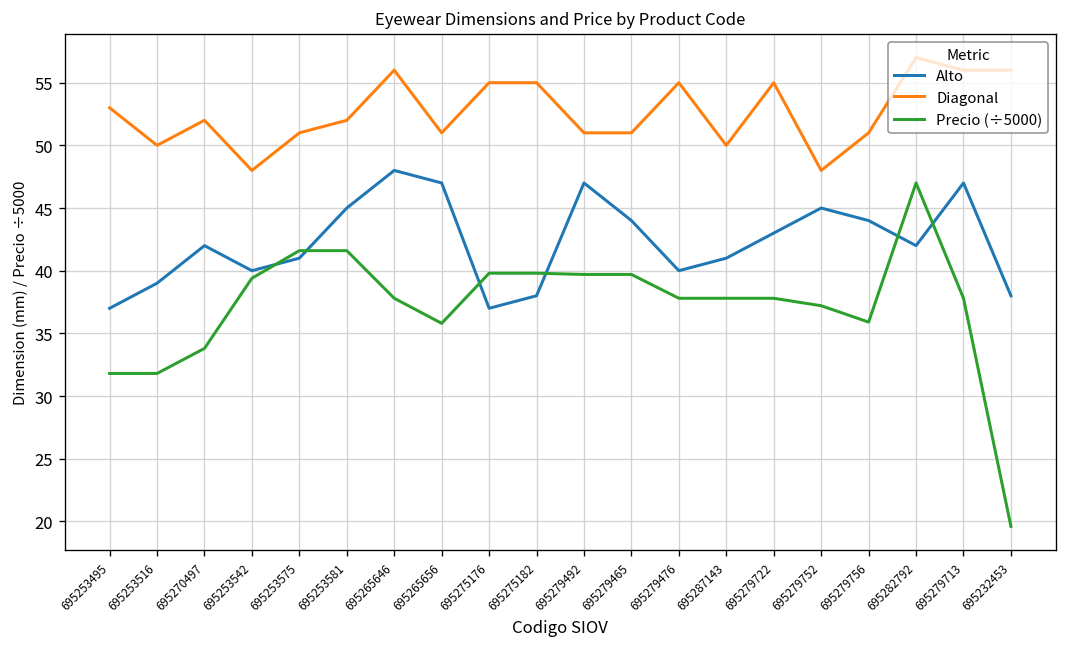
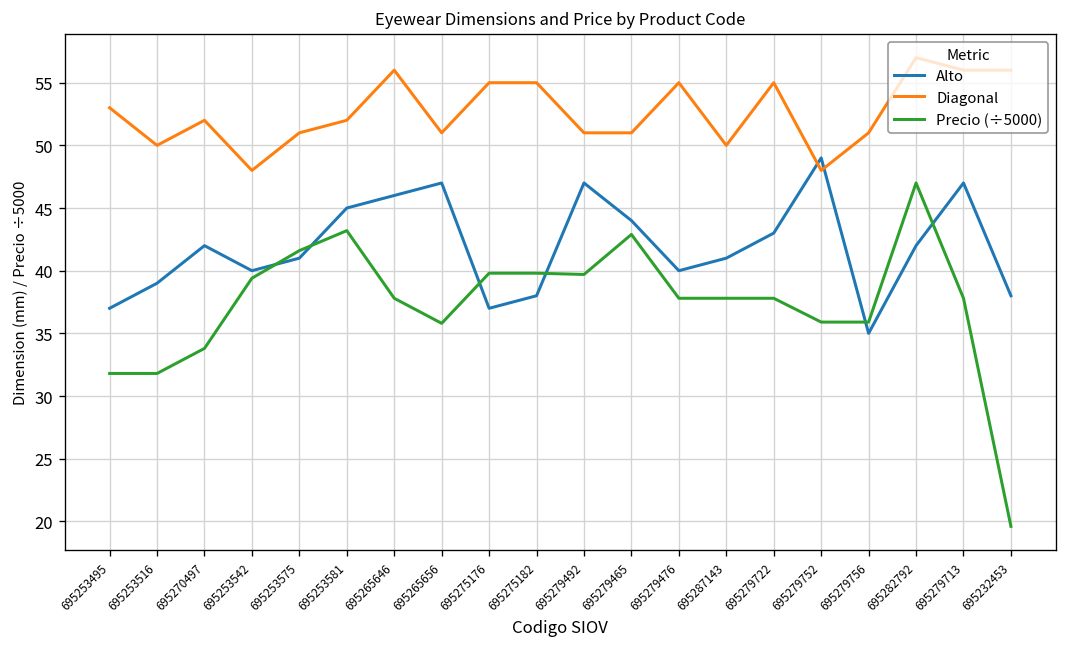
Precio (÷5000), 695253581: 41.6 -> 43.2
Alto, 695265646: 48 -> 46
Precio (÷5000), 695279465: 39.7 -> 42.9
Alto, 695279752: 45 -> 49
Precio (÷5000), 695279752: 37.2 -> 35.9
Alto, 695279756: 44 -> 35
